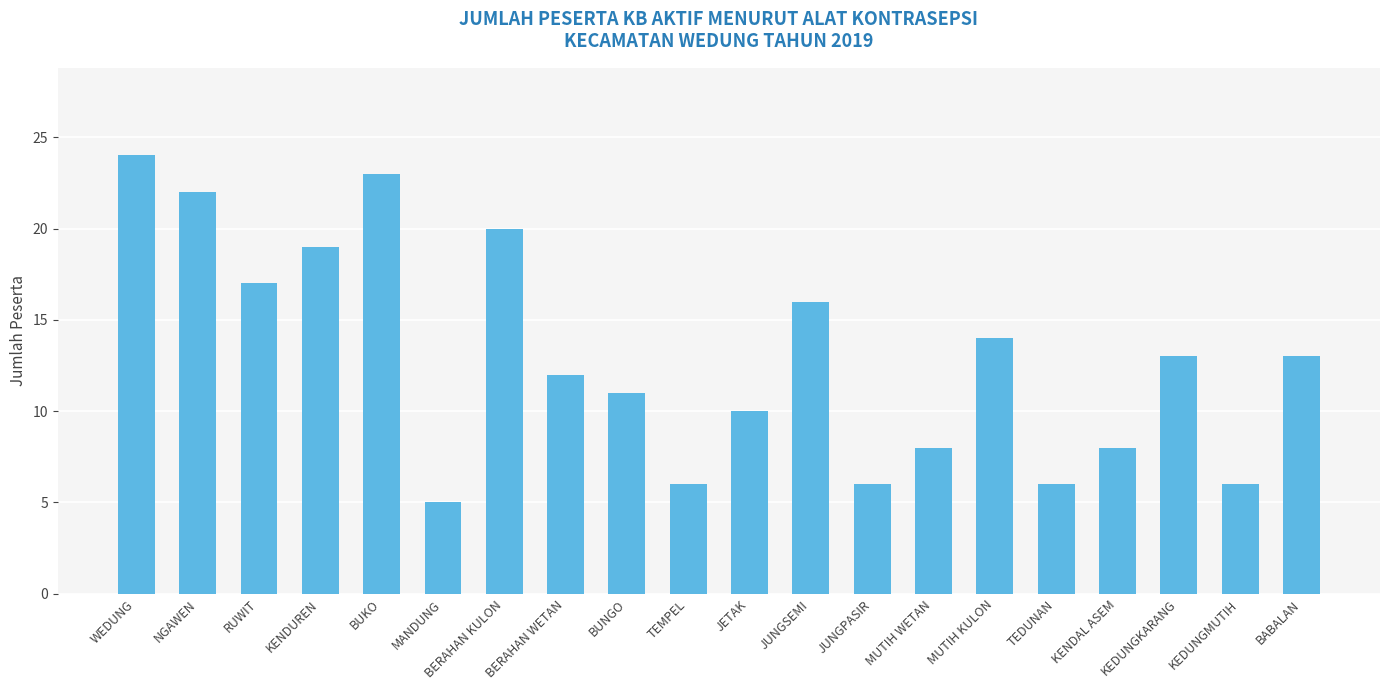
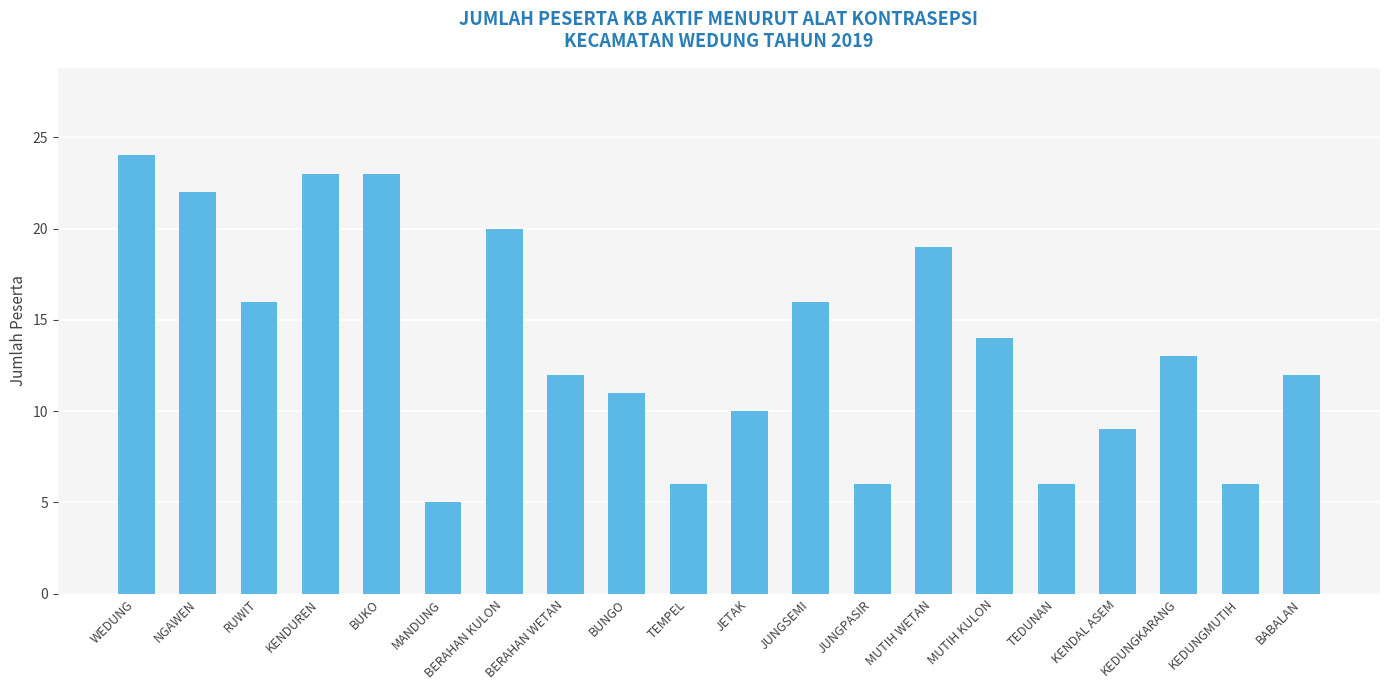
RUWIT: 17 -> 16
KENDUREN: 19 -> 23
MUTIH WETAN: 8 -> 19
KENDAL ASEM: 8 -> 9
BABALAN: 13 -> 12
